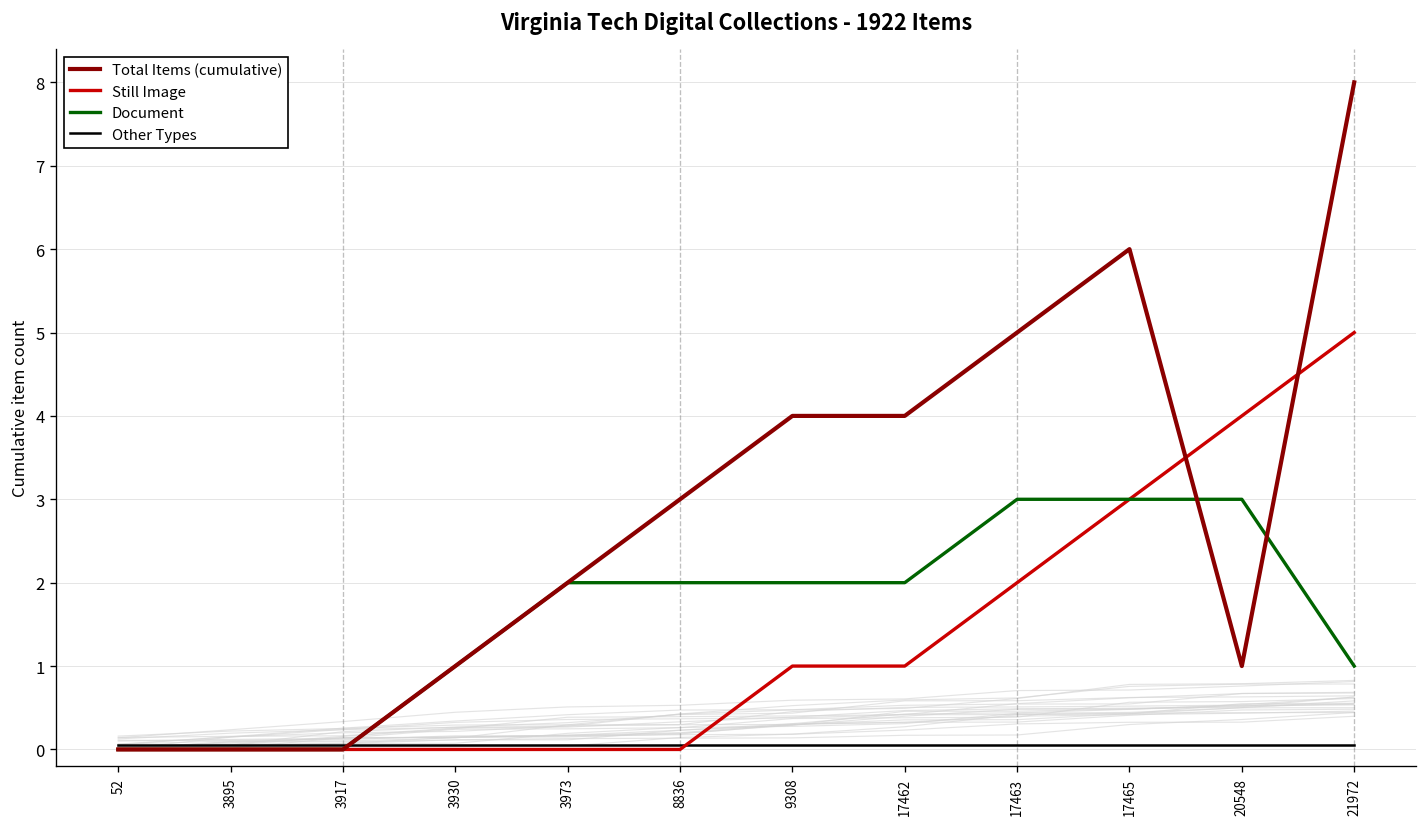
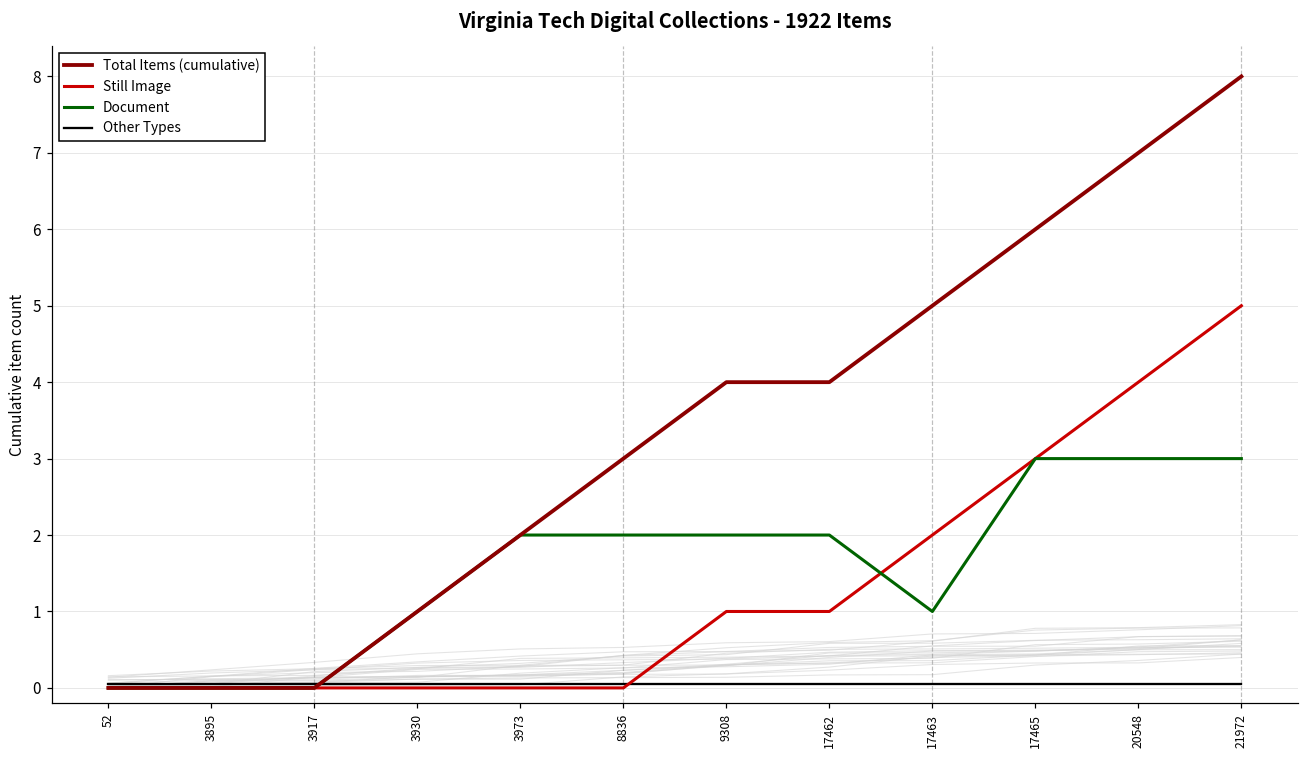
Document, 17463: 3 -> 1
Total Items (cumulative), 20548: 1 -> 7
Document, 21972: 1 -> 3
